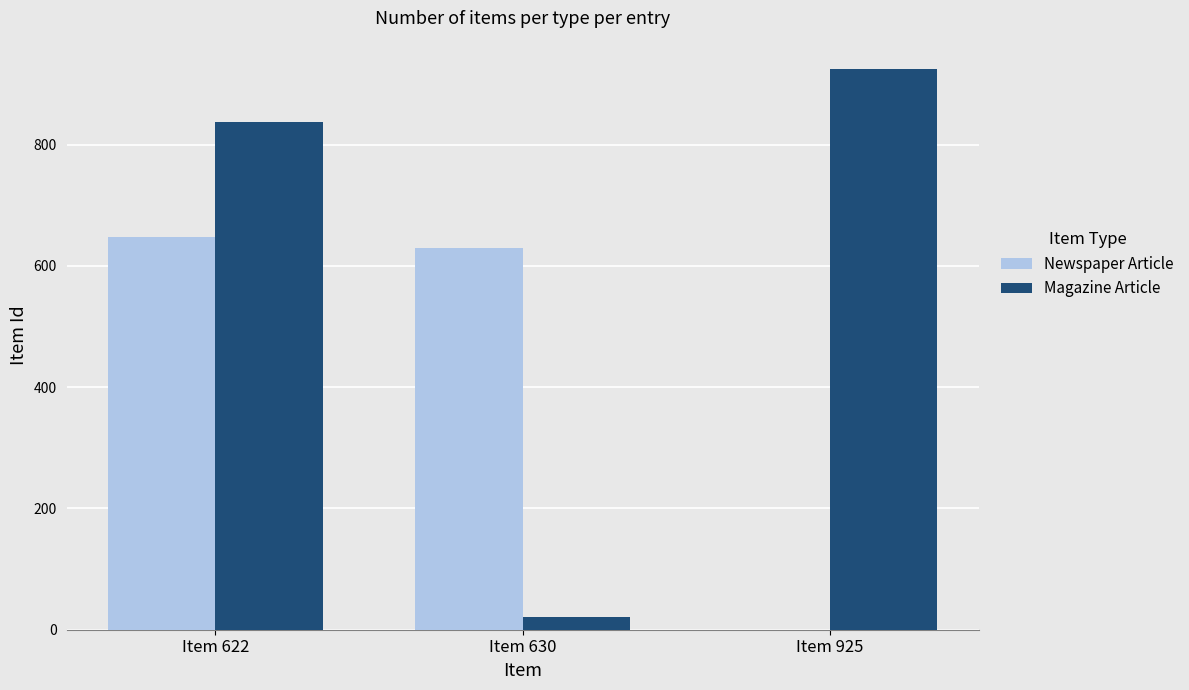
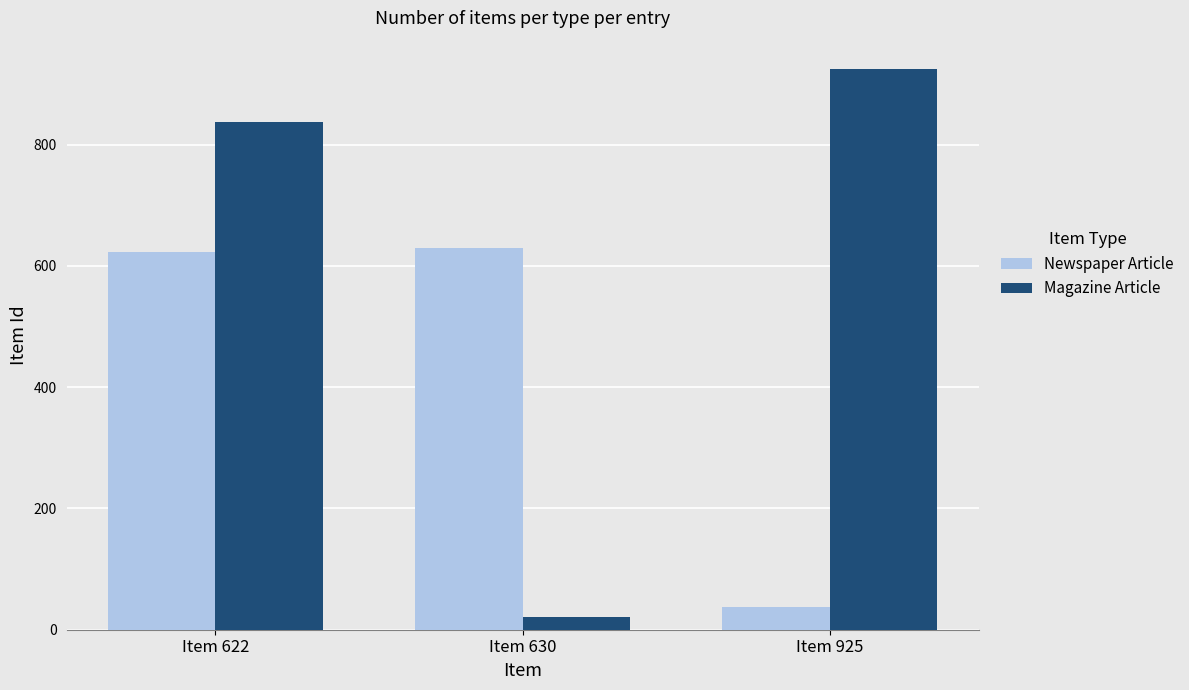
Newspaper Article, Item 622: 650 -> 620
Newspaper Article, Item 925: 0 -> 40
